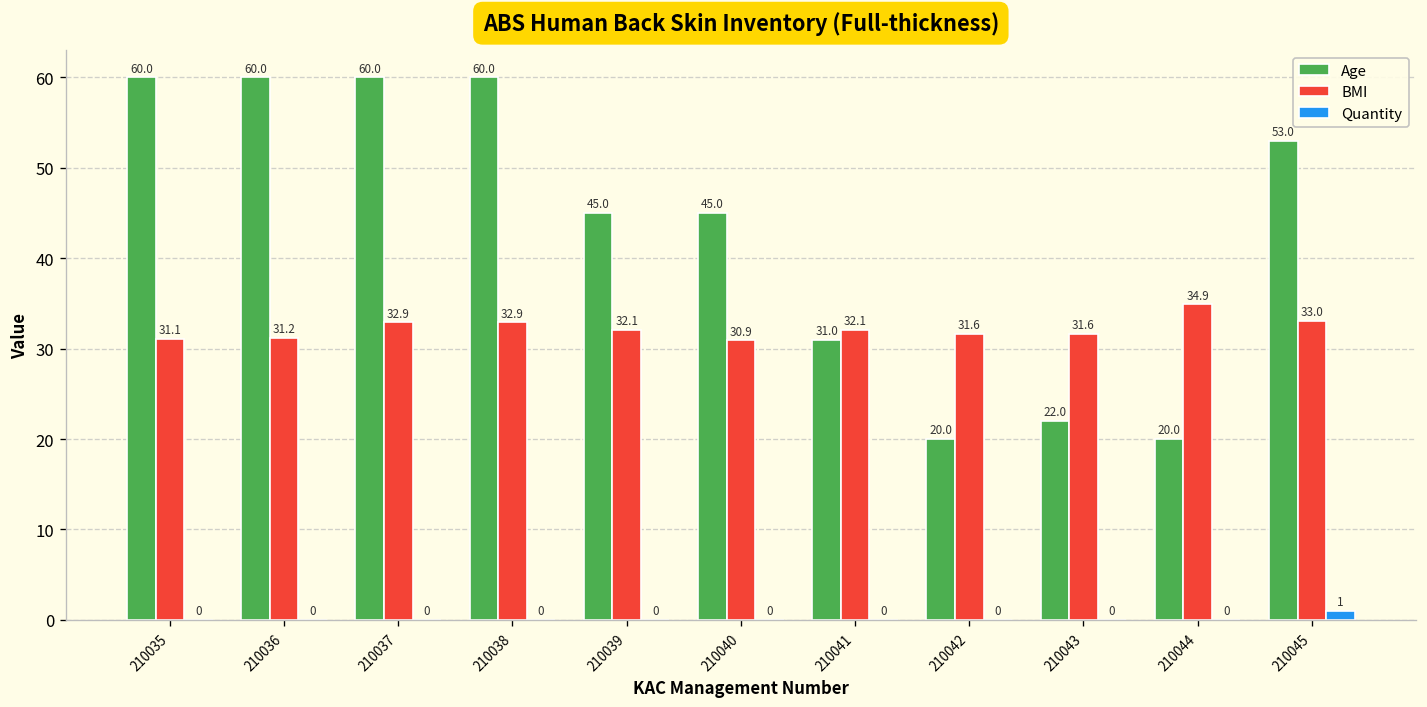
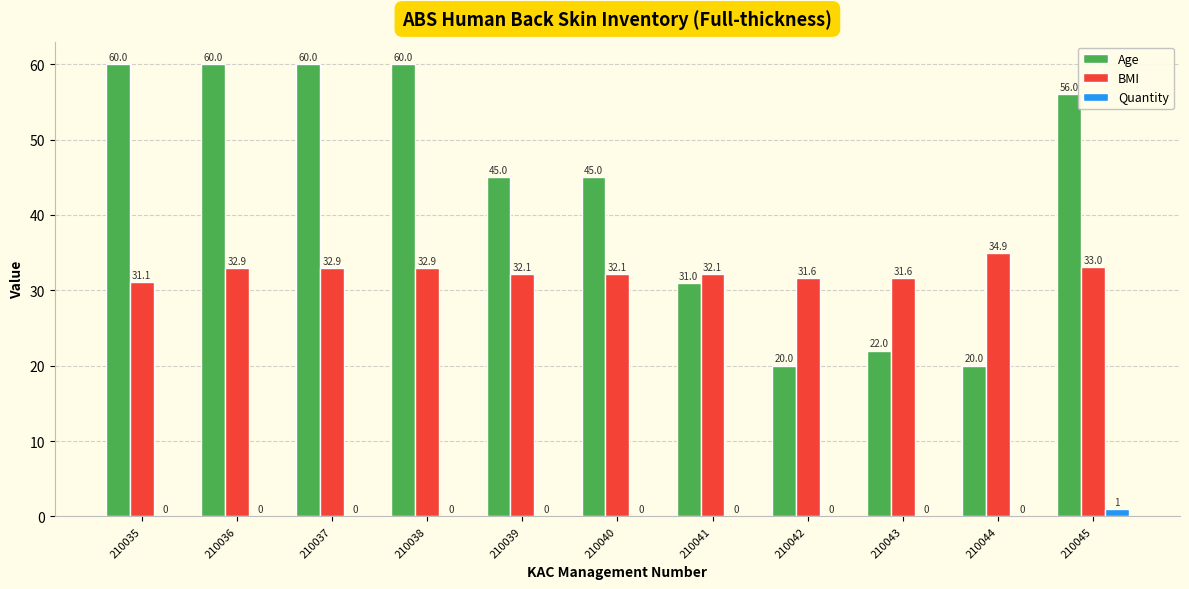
BMI, 210036: 31.2 -> 32.9
BMI, 210040: 30.9 -> 32.1
Age, 210045: 53.0 -> 56.0
